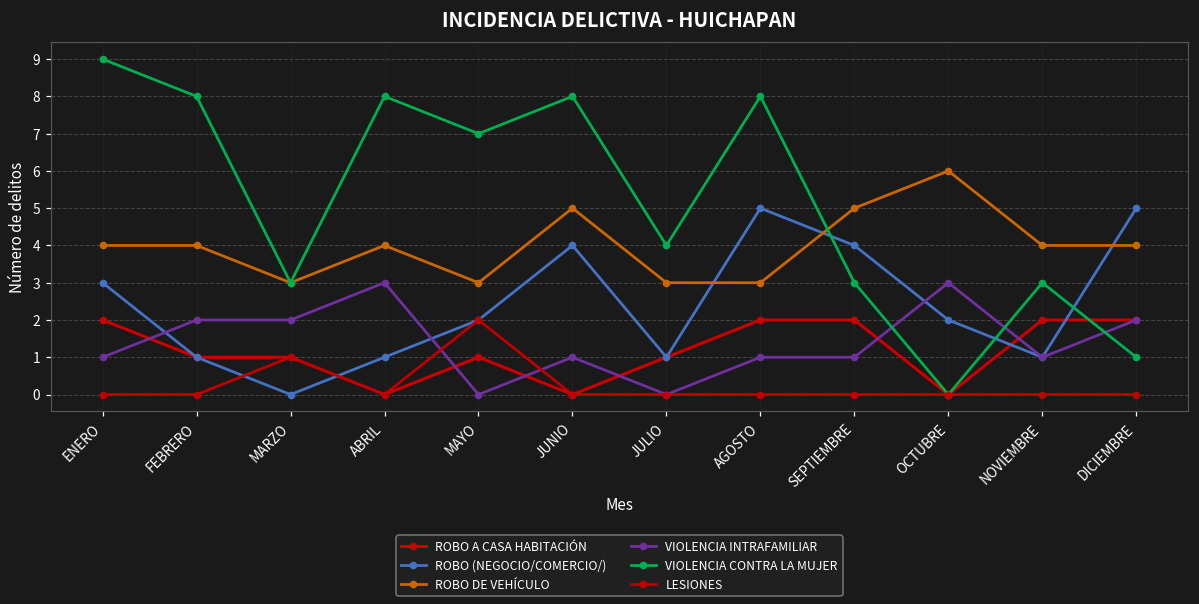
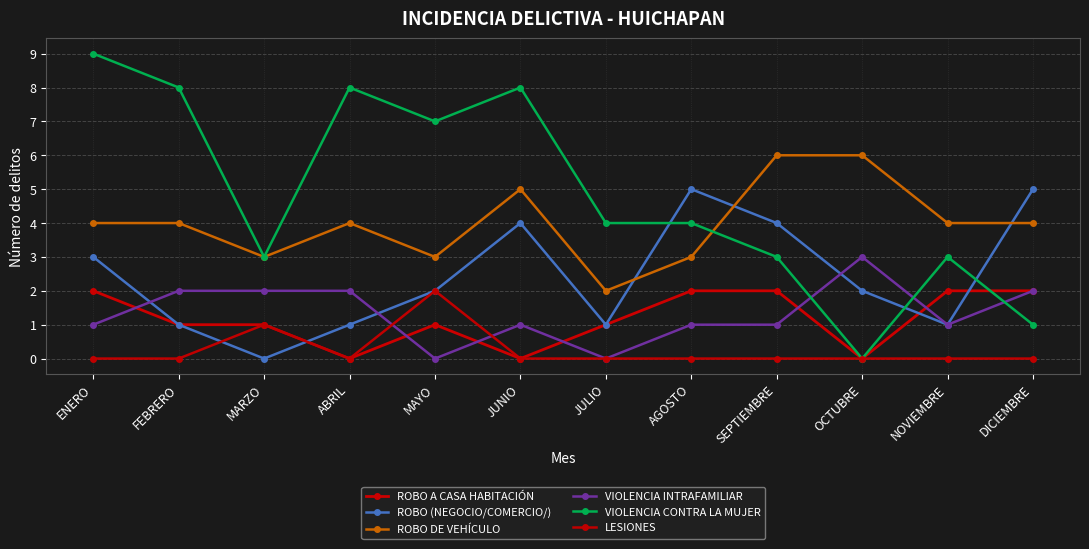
VIOLENCIA INTRAFAMILIAR, ABRIL: 3 -> 2
ROBO DE VEHÍCULO, JULIO: 3 -> 2
VIOLENCIA CONTRA LA MUJER, AGOSTO: 8 -> 4
ROBO DE VEHÍCULO, SEPTIEMBRE: 5 -> 6
